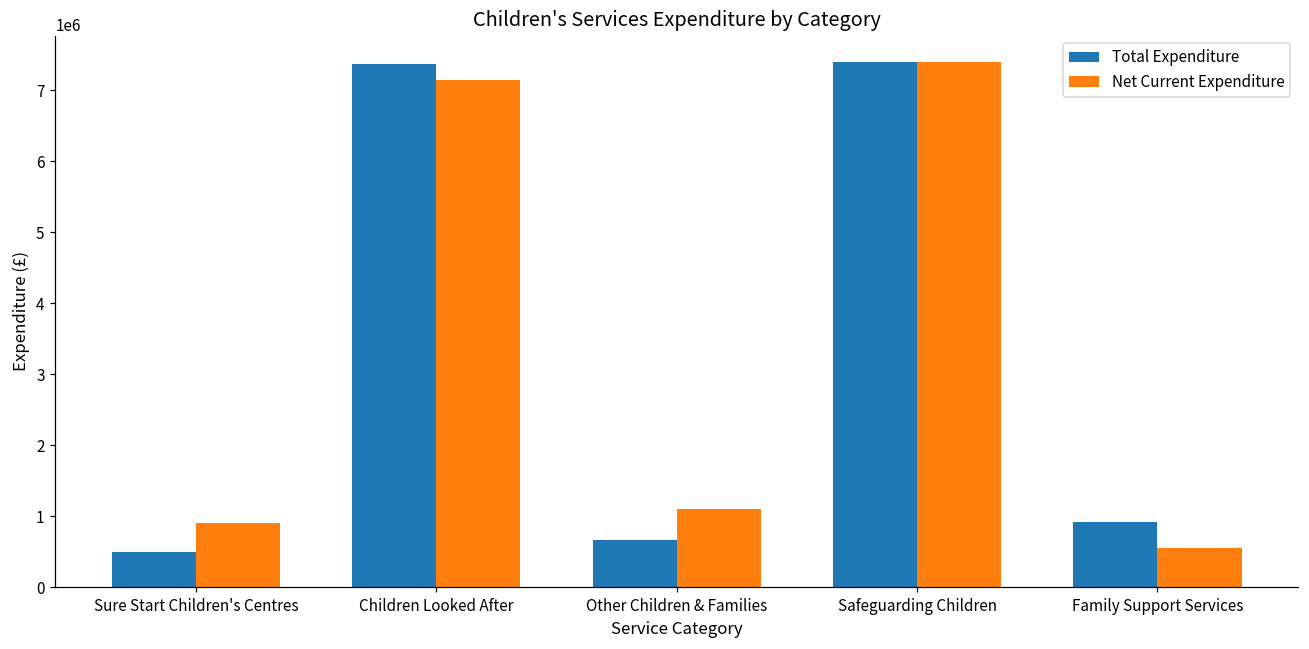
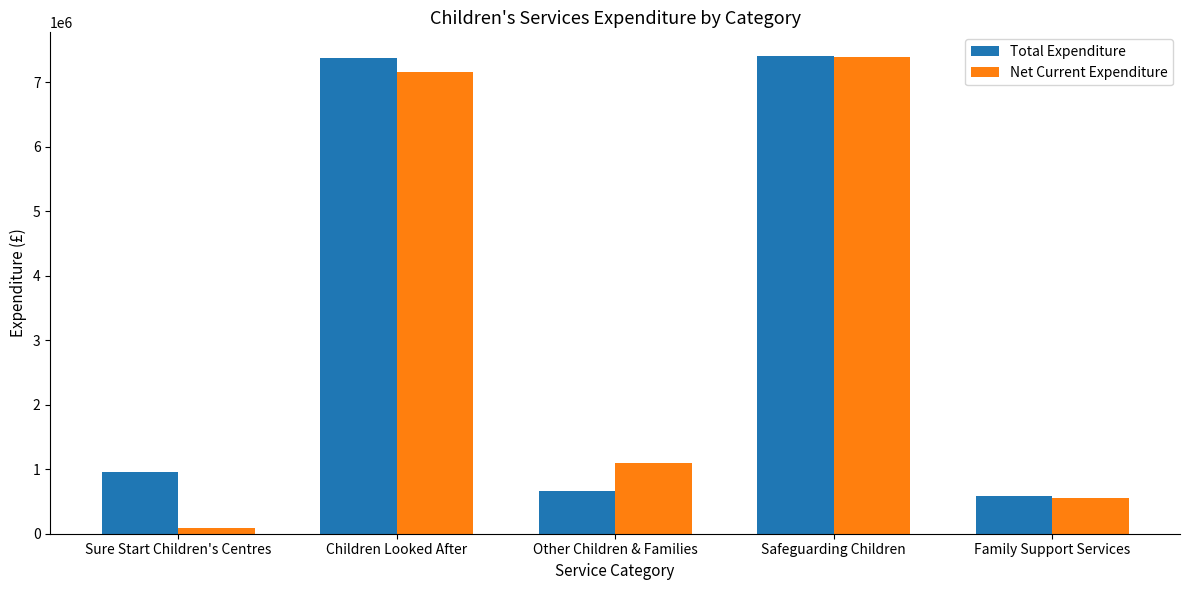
Total Expenditure, Sure Start Children's Centres: 500000 -> 1000000
Net Current Expenditure, Sure Start Children's Centres: 900000 -> 100000
Total Expenditure, Family Support Services: 900000 -> 600000
